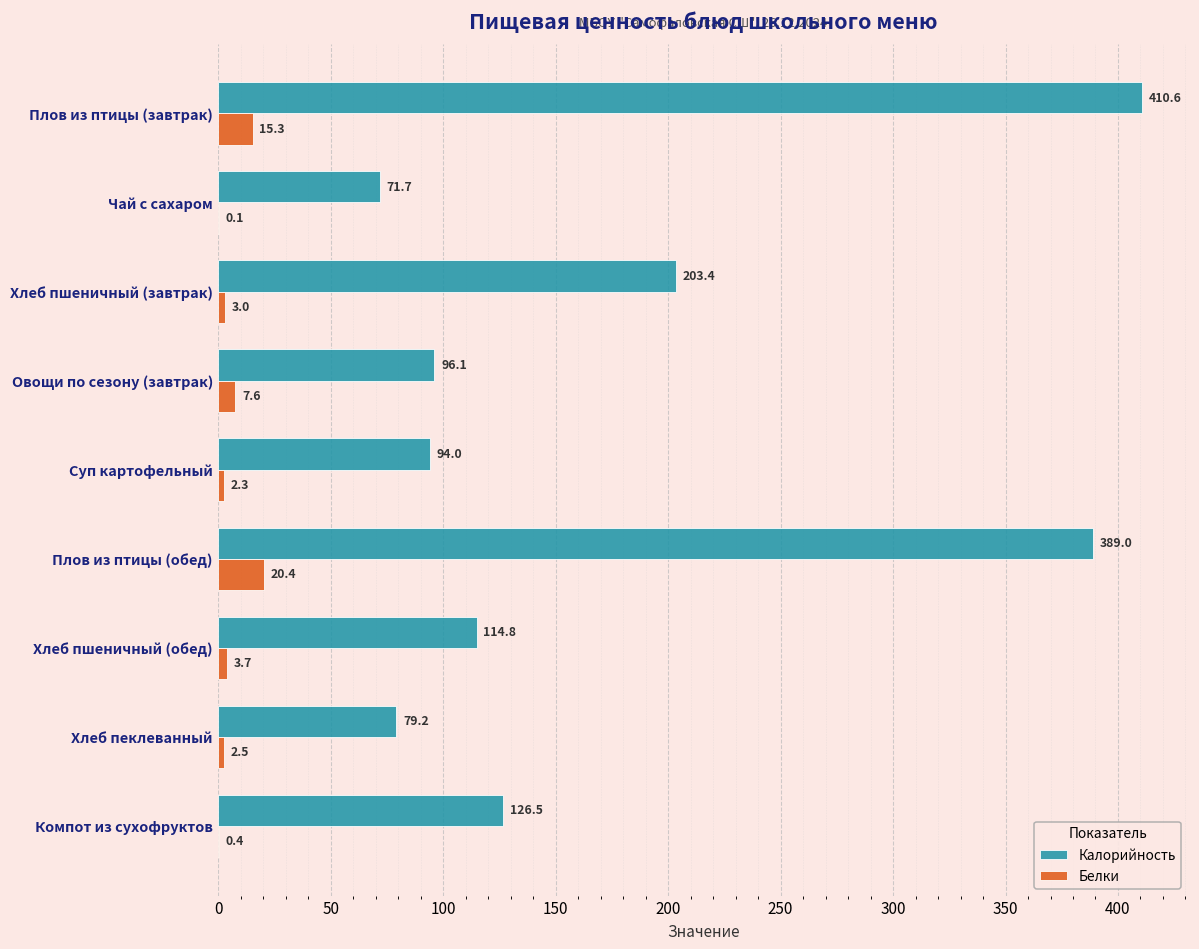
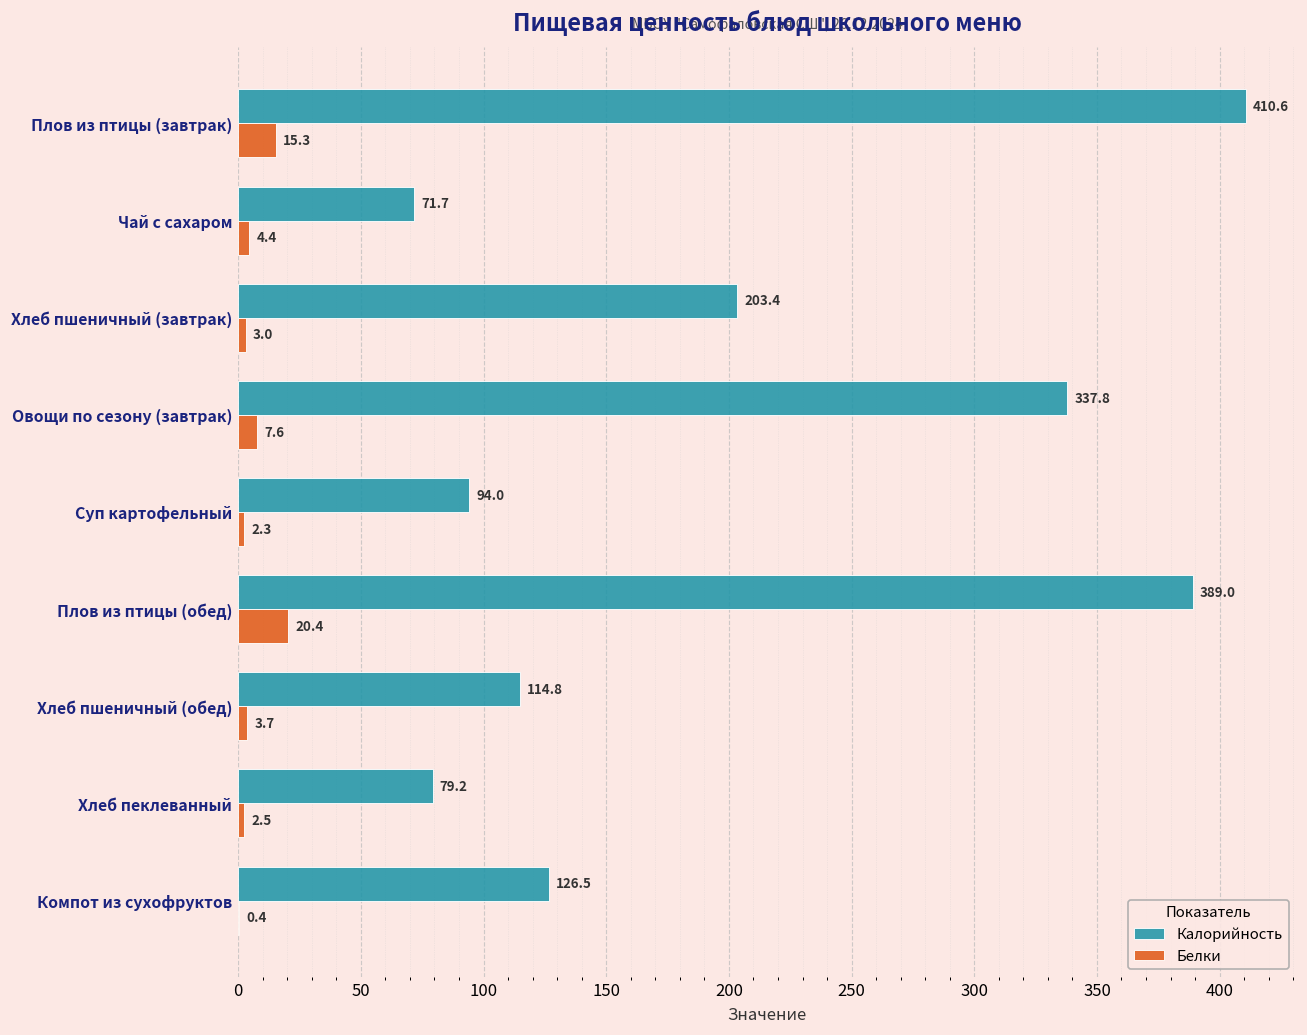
Белки, Чай с сахаром: 0.1 -> 4.4
Калорийность, Овощи по сезону (завтрак): 96.1 -> 337.8
